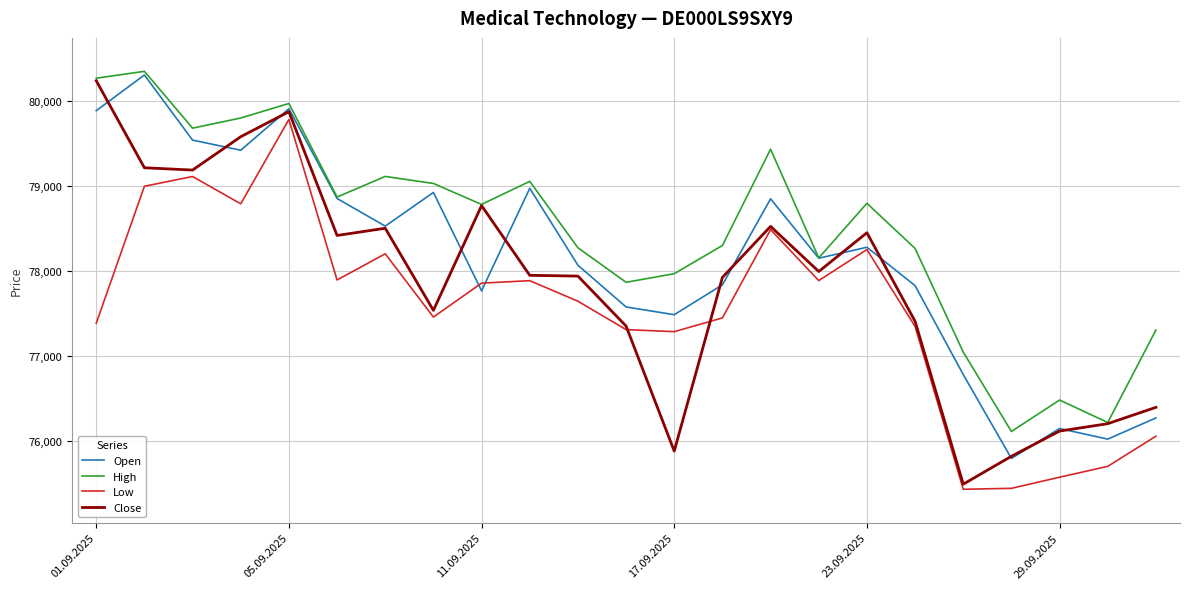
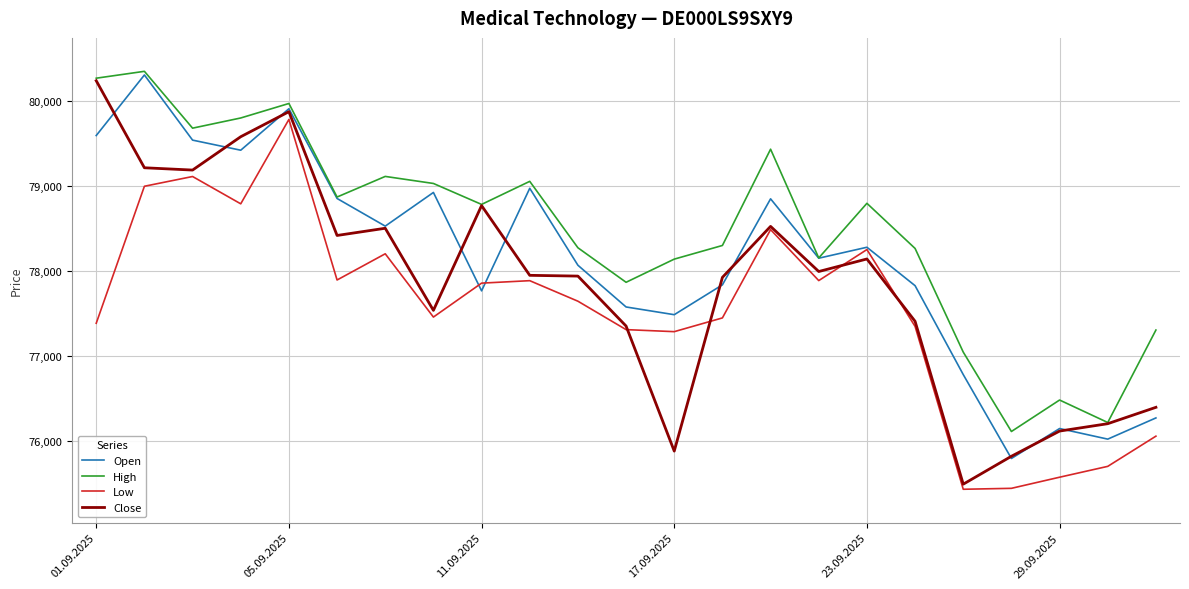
Open, 01.09.2025: 79,900 -> 79,600
High, 17.09.2025: 78,000 -> 78,100
Close, 23.09.2025: 78,500 -> 78,100
